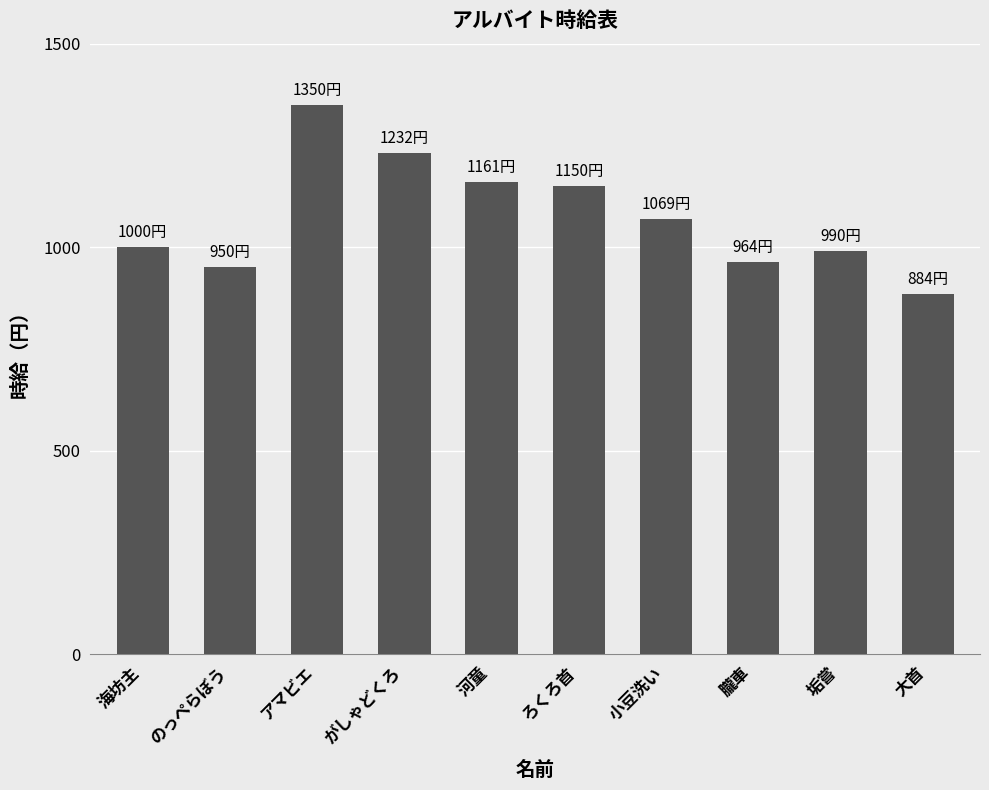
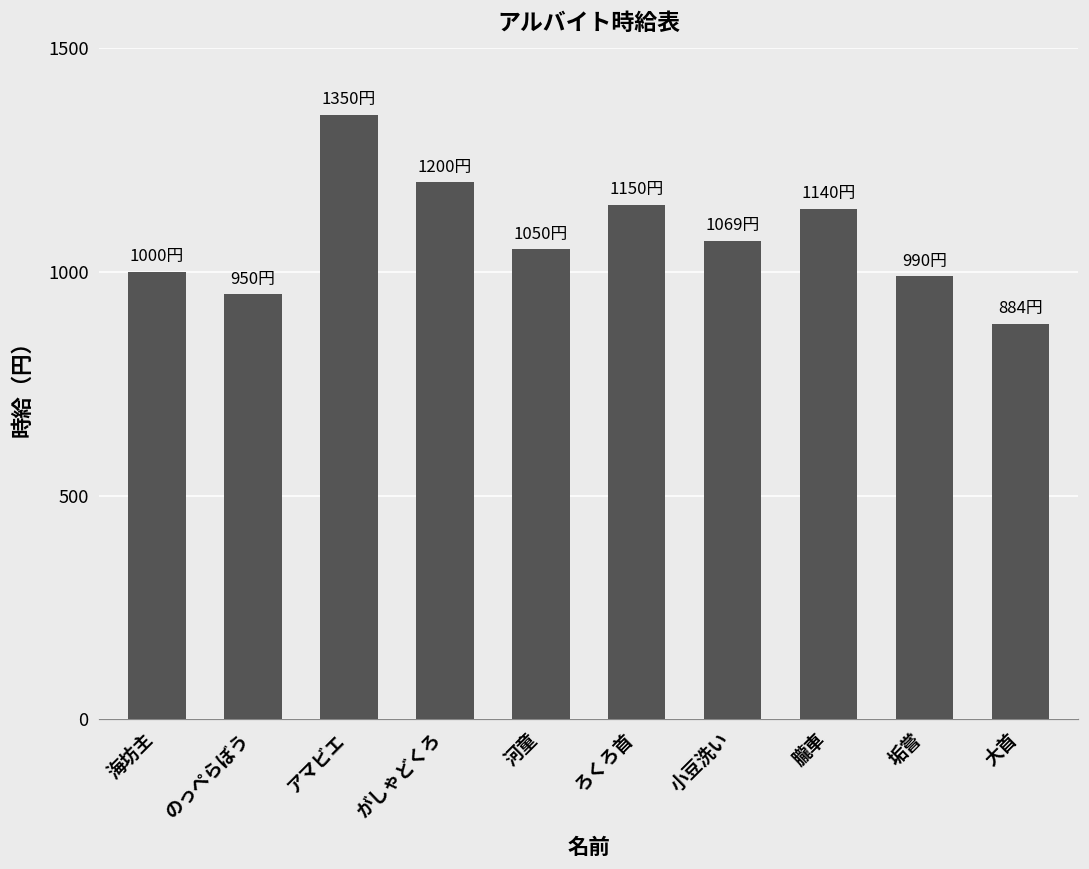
がしゃどくろ: 1232円 -> 1200円
河童: 1161円 -> 1050円
朧車: 964円 -> 1140円
